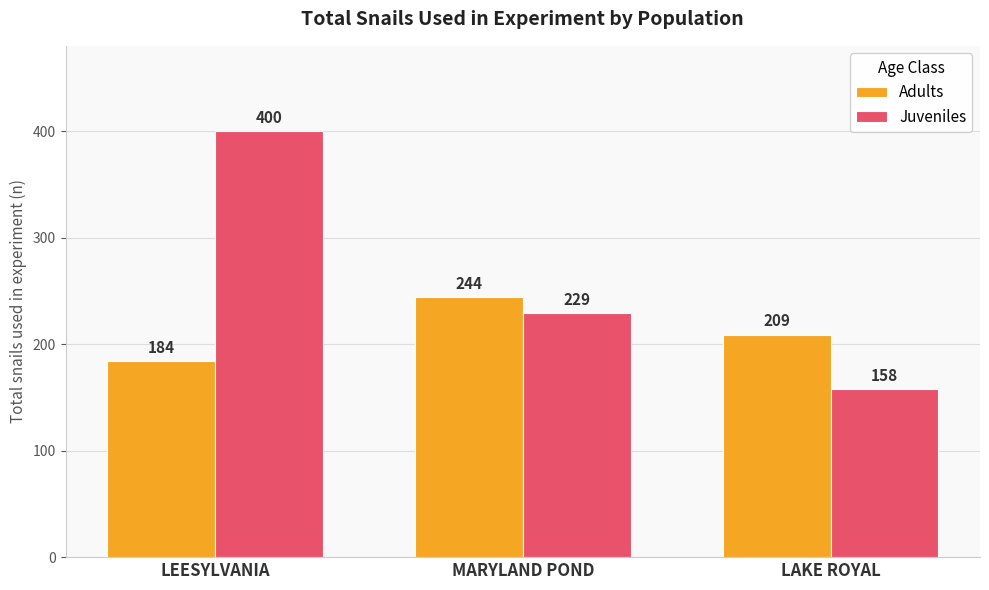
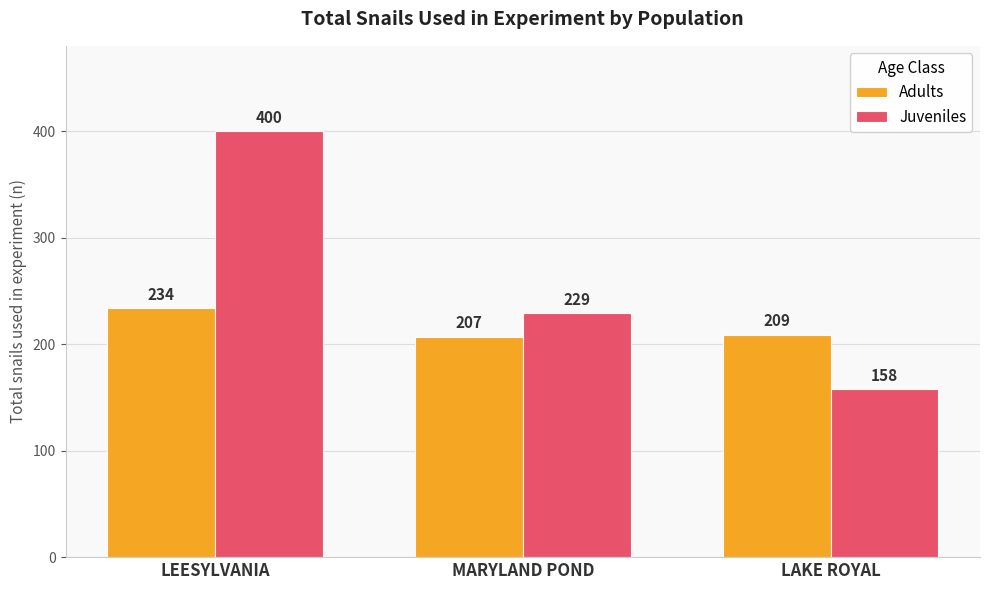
Adults, LEESYLVANIA: 184 -> 234
Adults, MARYLAND POND: 244 -> 207
